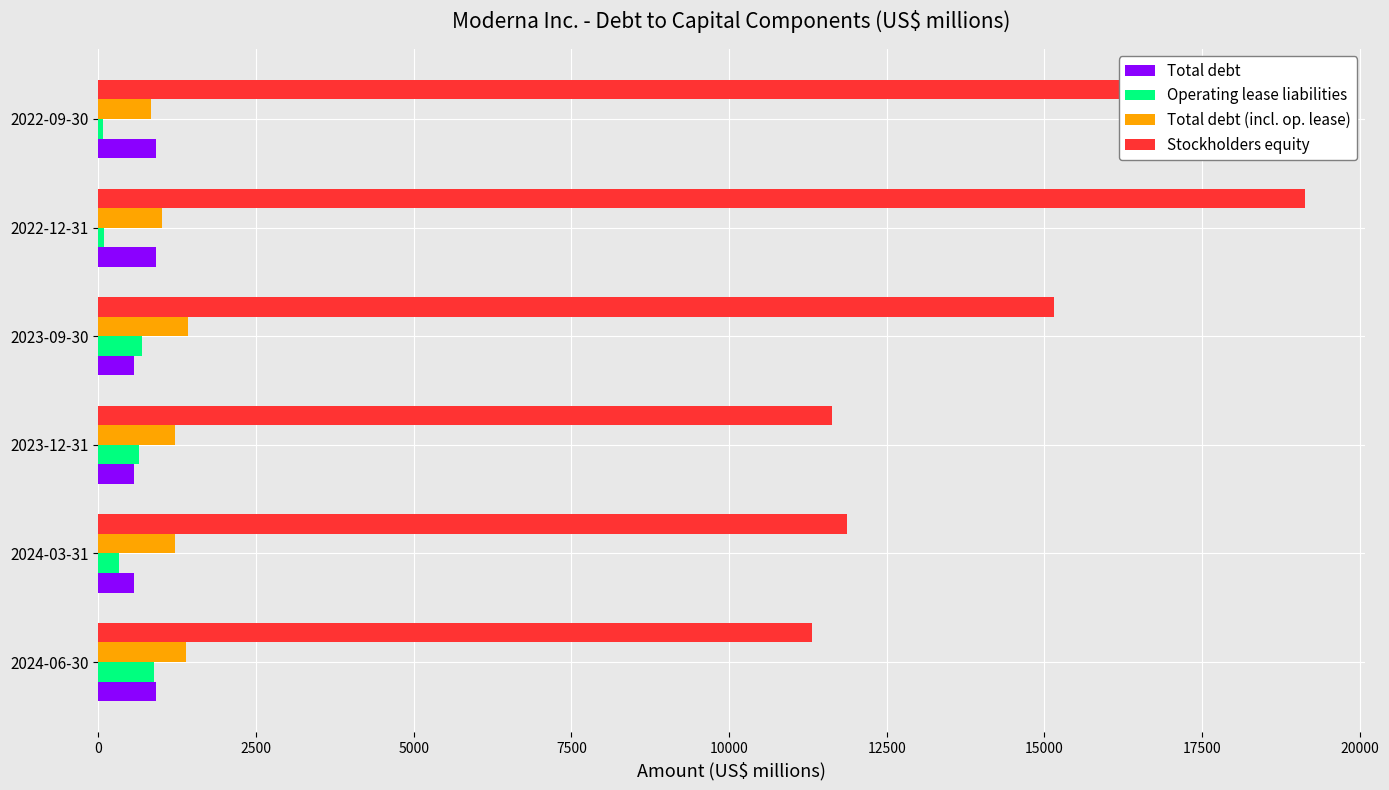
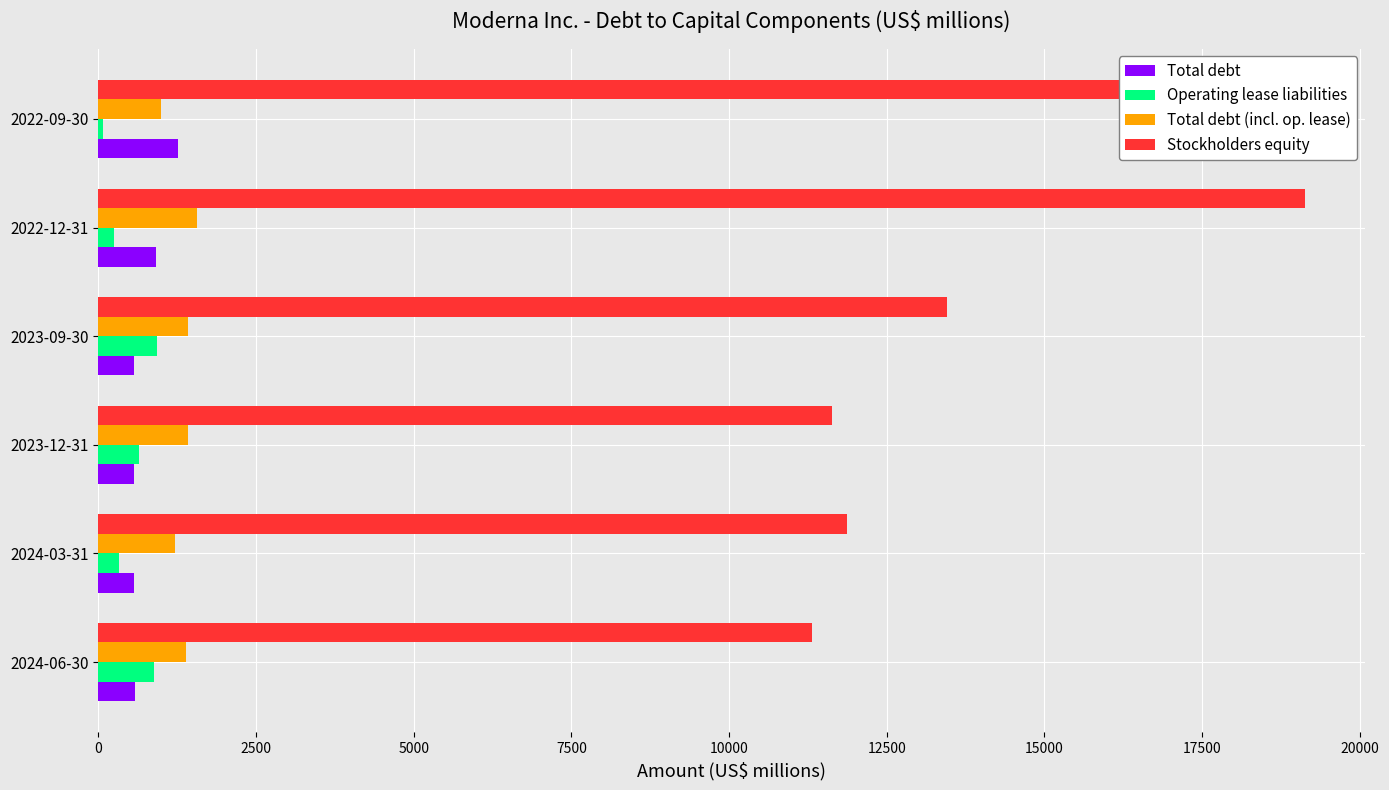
Total debt (incl. op. lease), 2022-09-30: 800 -> 1000
Total debt, 2022-09-30: 900 -> 1300
Total debt (incl. op. lease), 2022-12-31: 1000 -> 1600
Operating lease liabilities, 2022-12-31: 100 -> 200
Stockholders equity, 2023-09-30: 15100 -> 13500
Operating lease liabilities, 2023-09-30: 700 -> 900
Total debt (incl. op. lease), 2023-12-31: 1200 -> 1400
Total debt, 2024-06-30: 900 -> 600
